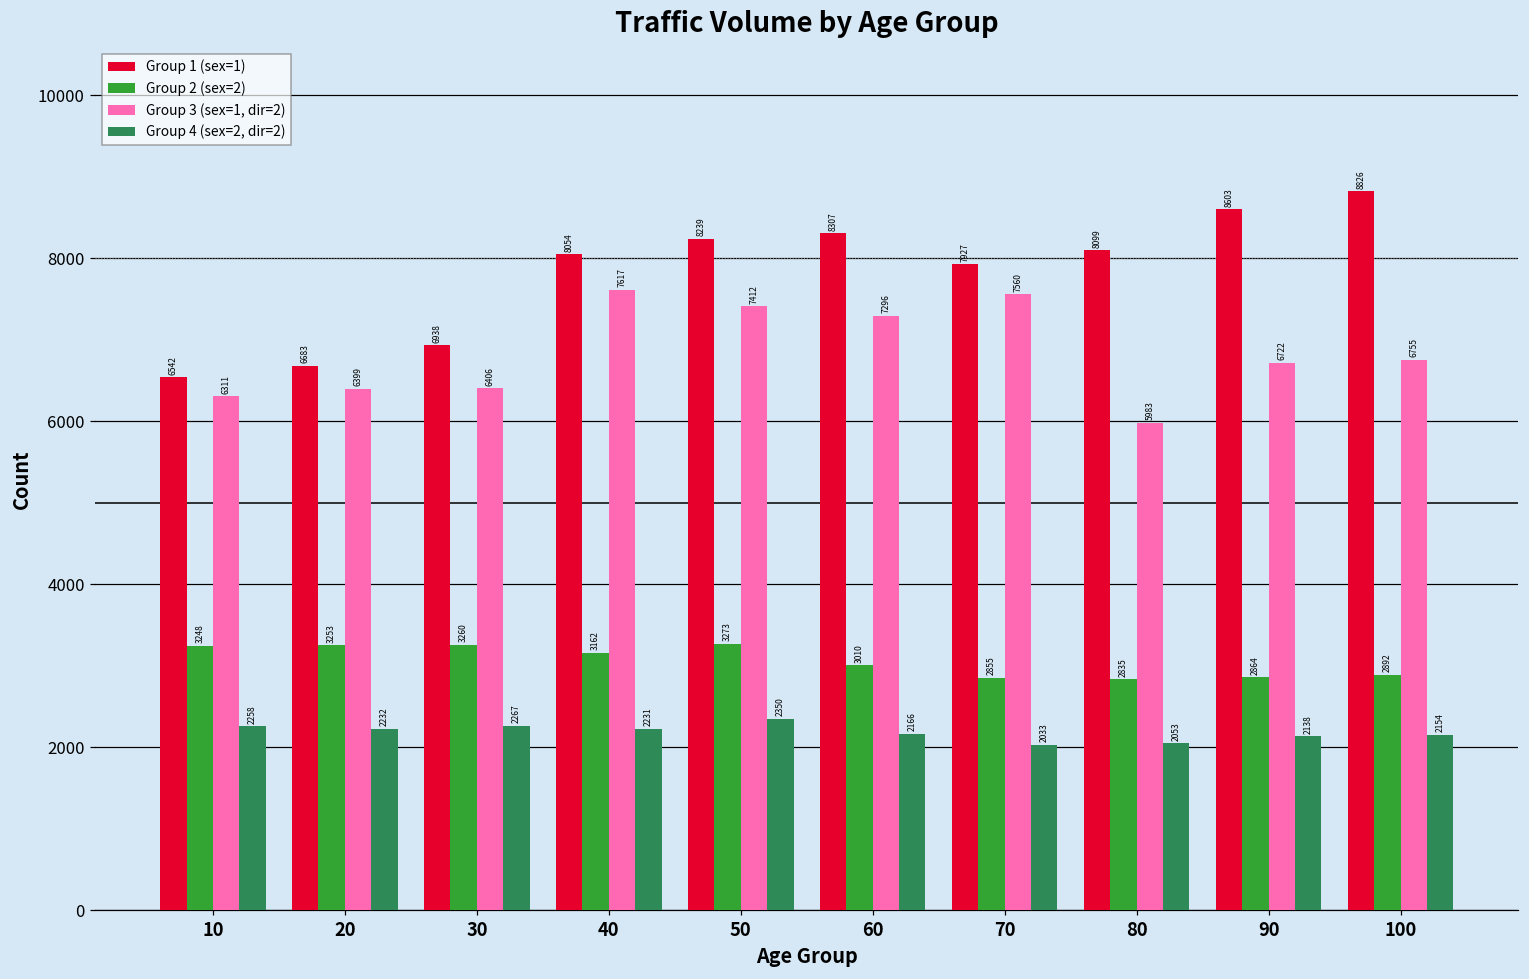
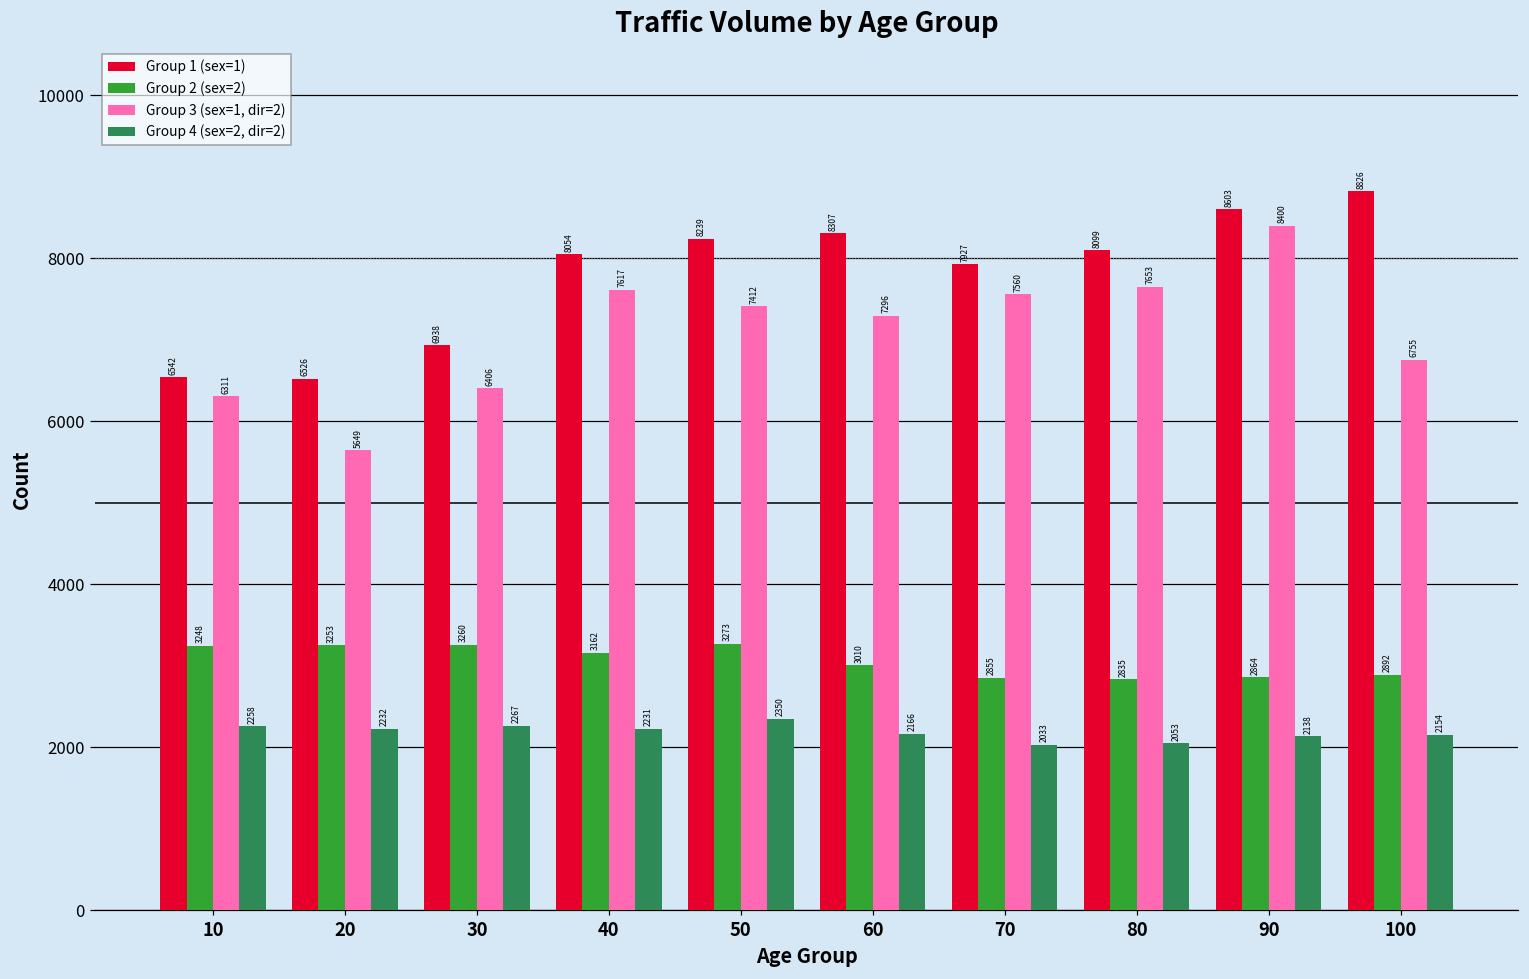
Group 1 (sex=1), 20: 6683 -> 6526
Group 3 (sex=1, dir=2), 20: 6399 -> 5649
Group 3 (sex=1, dir=2), 80: 5983 -> 7653
Group 3 (sex=1, dir=2), 90: 6722 -> 8400
